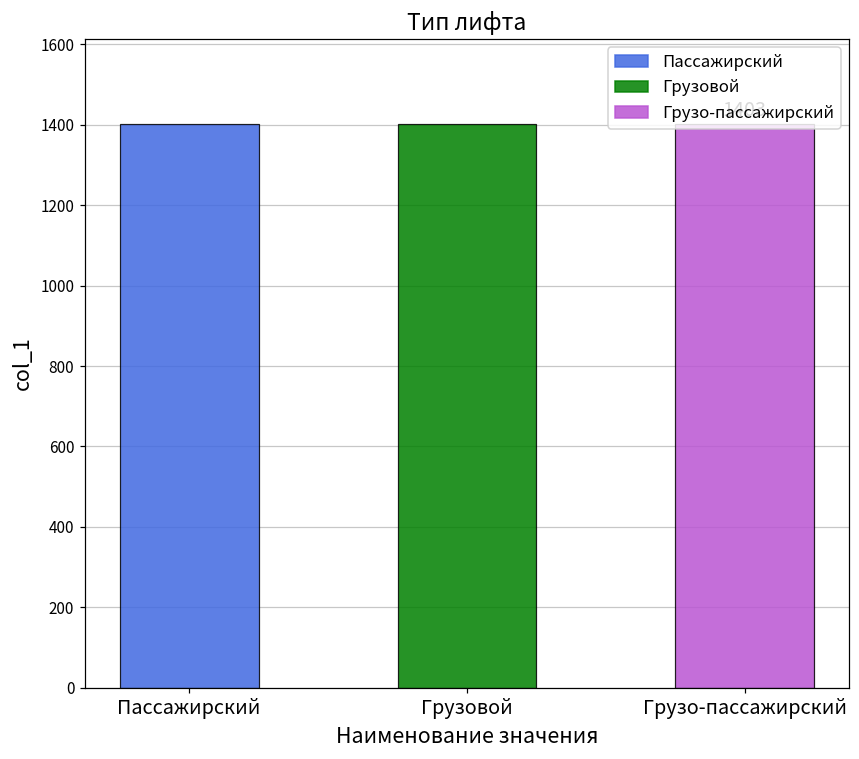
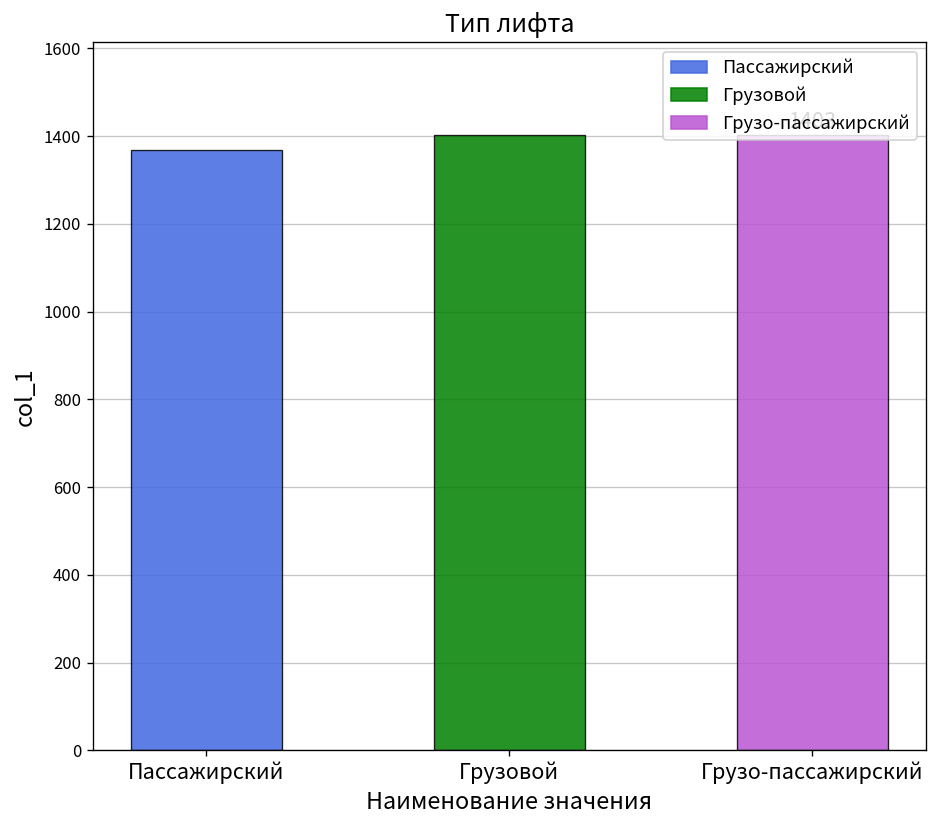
Пассажирский: 1400 -> 1370
